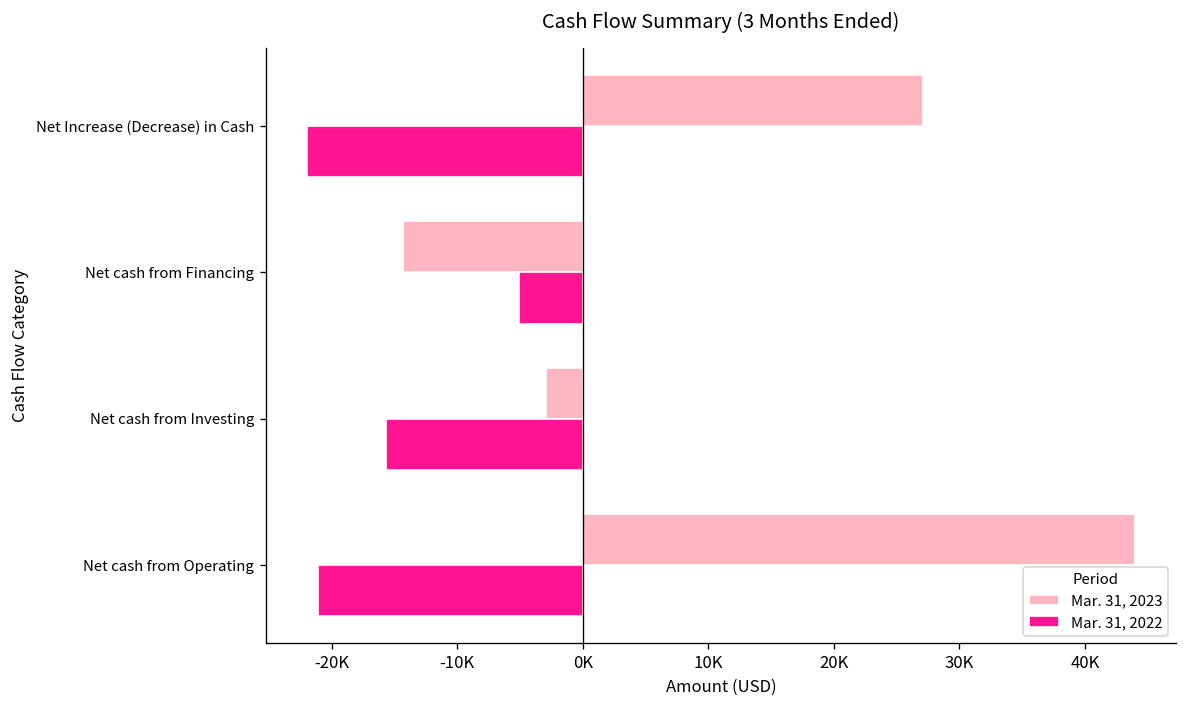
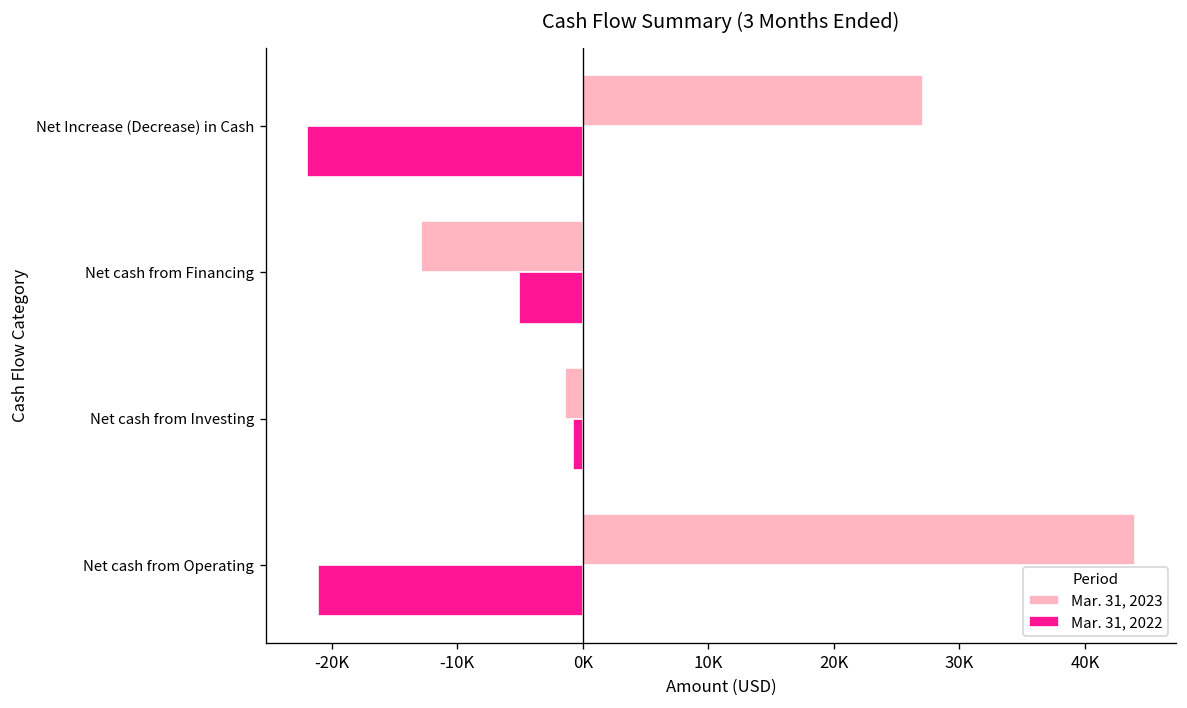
Mar. 31, 2023, Net cash from Financing: -14300 -> -12900
Mar. 31, 2023, Net cash from Investing: -2900 -> -1400
Mar. 31, 2022, Net cash from Investing: -15700 -> -800
